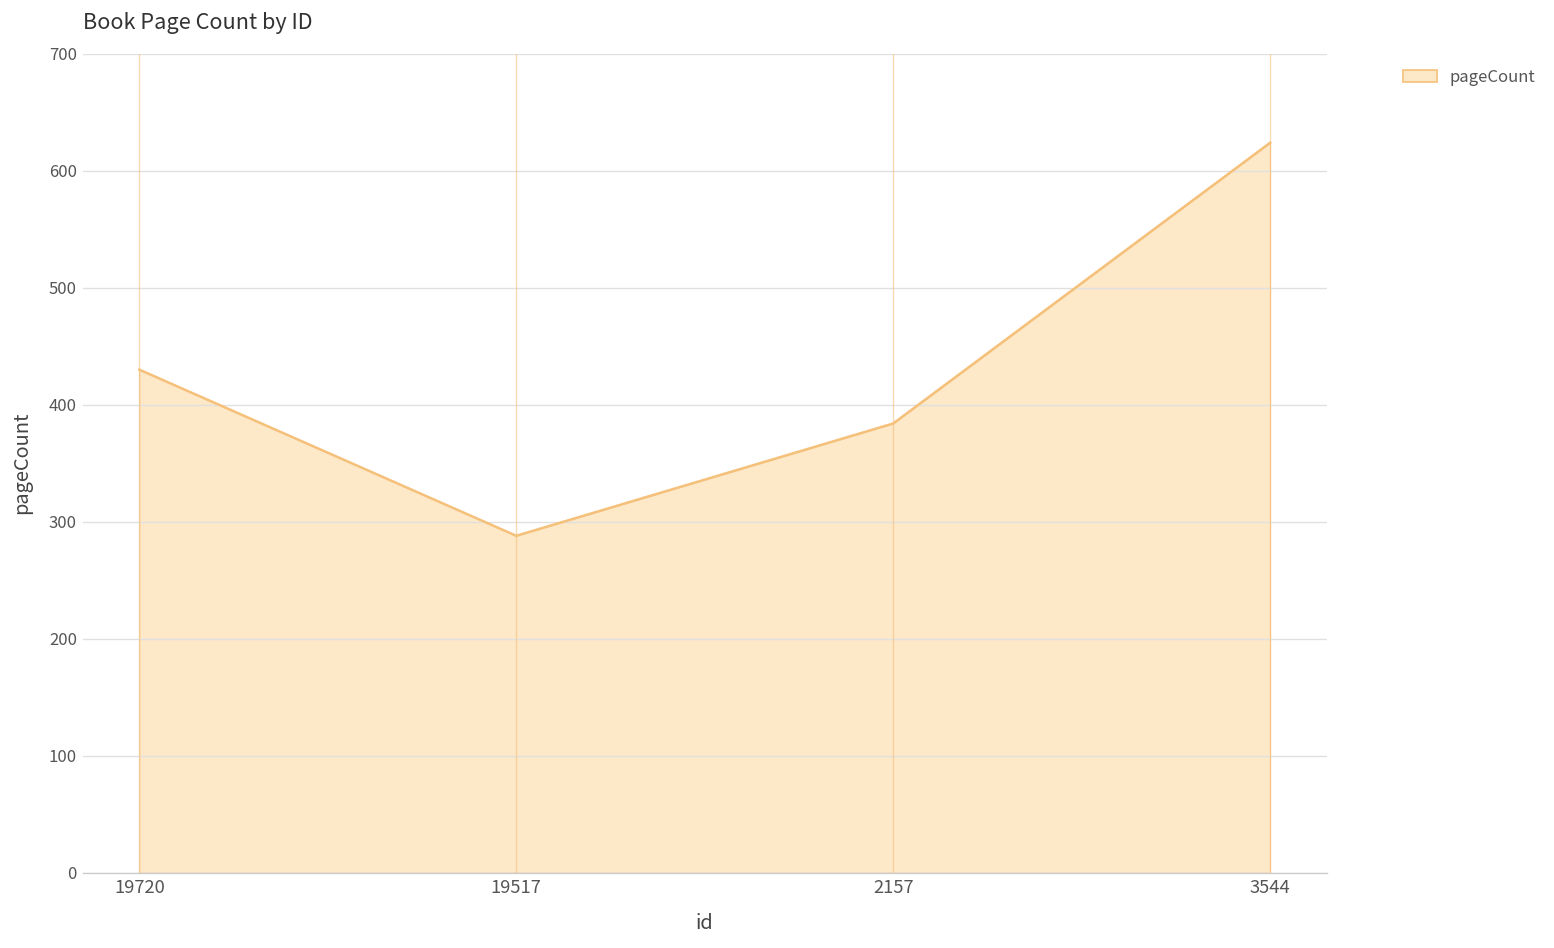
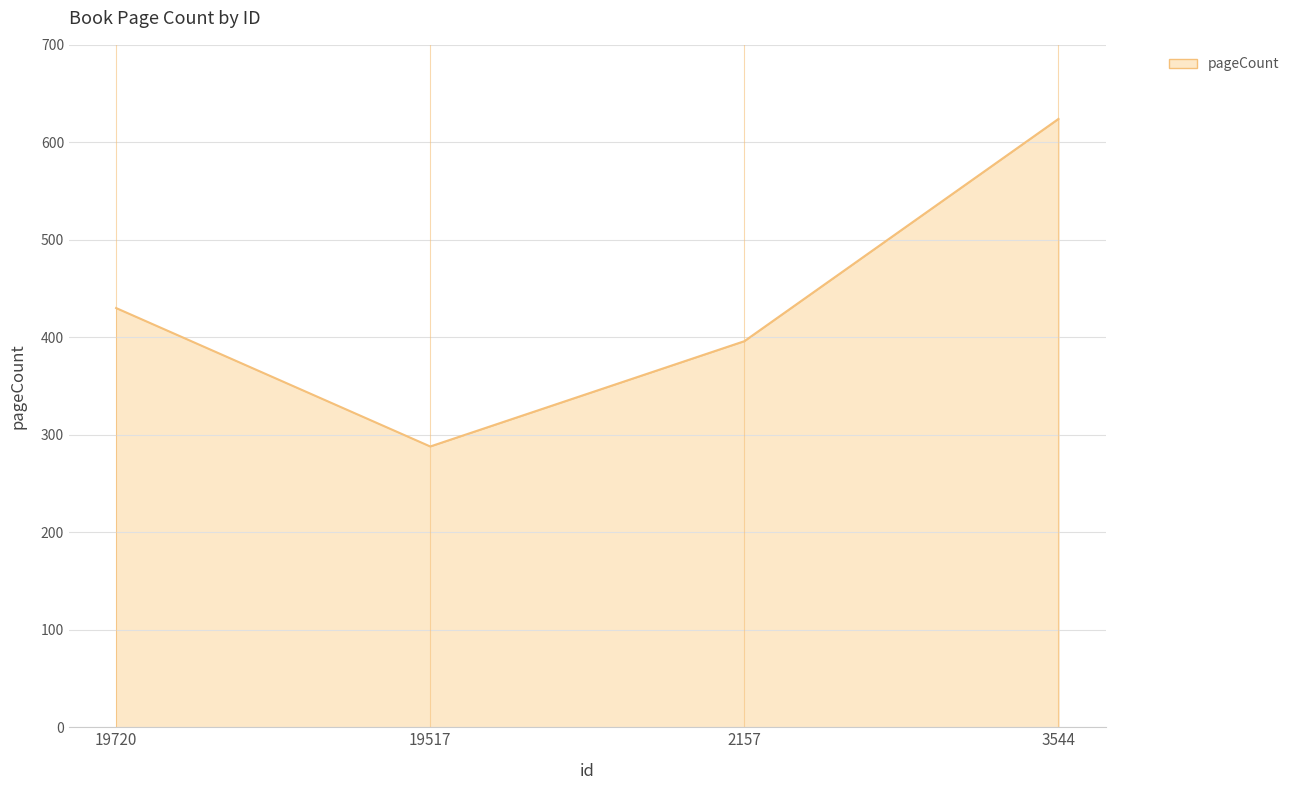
2157: 380 -> 400
